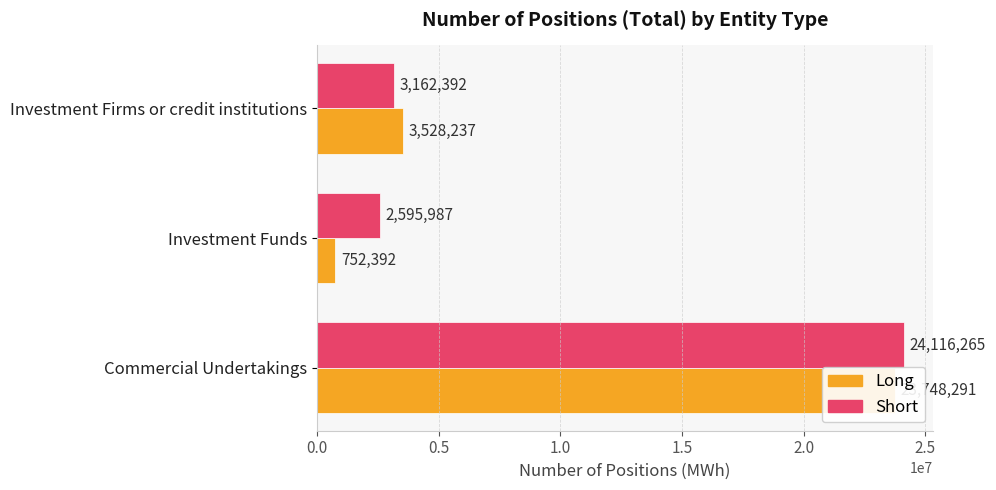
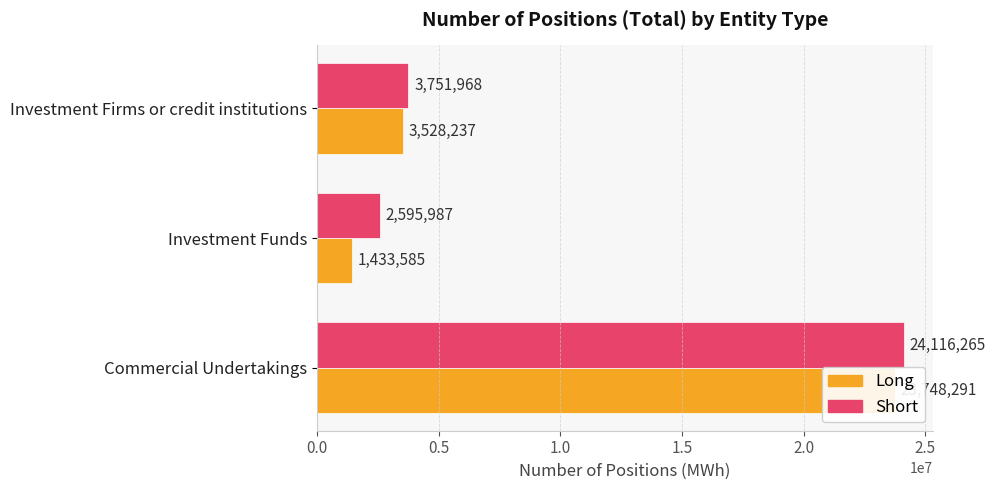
Short, Investment Firms or credit institutions: 3,162,392 -> 3,751,968
Long, Investment Funds: 752,392 -> 1,433,585
